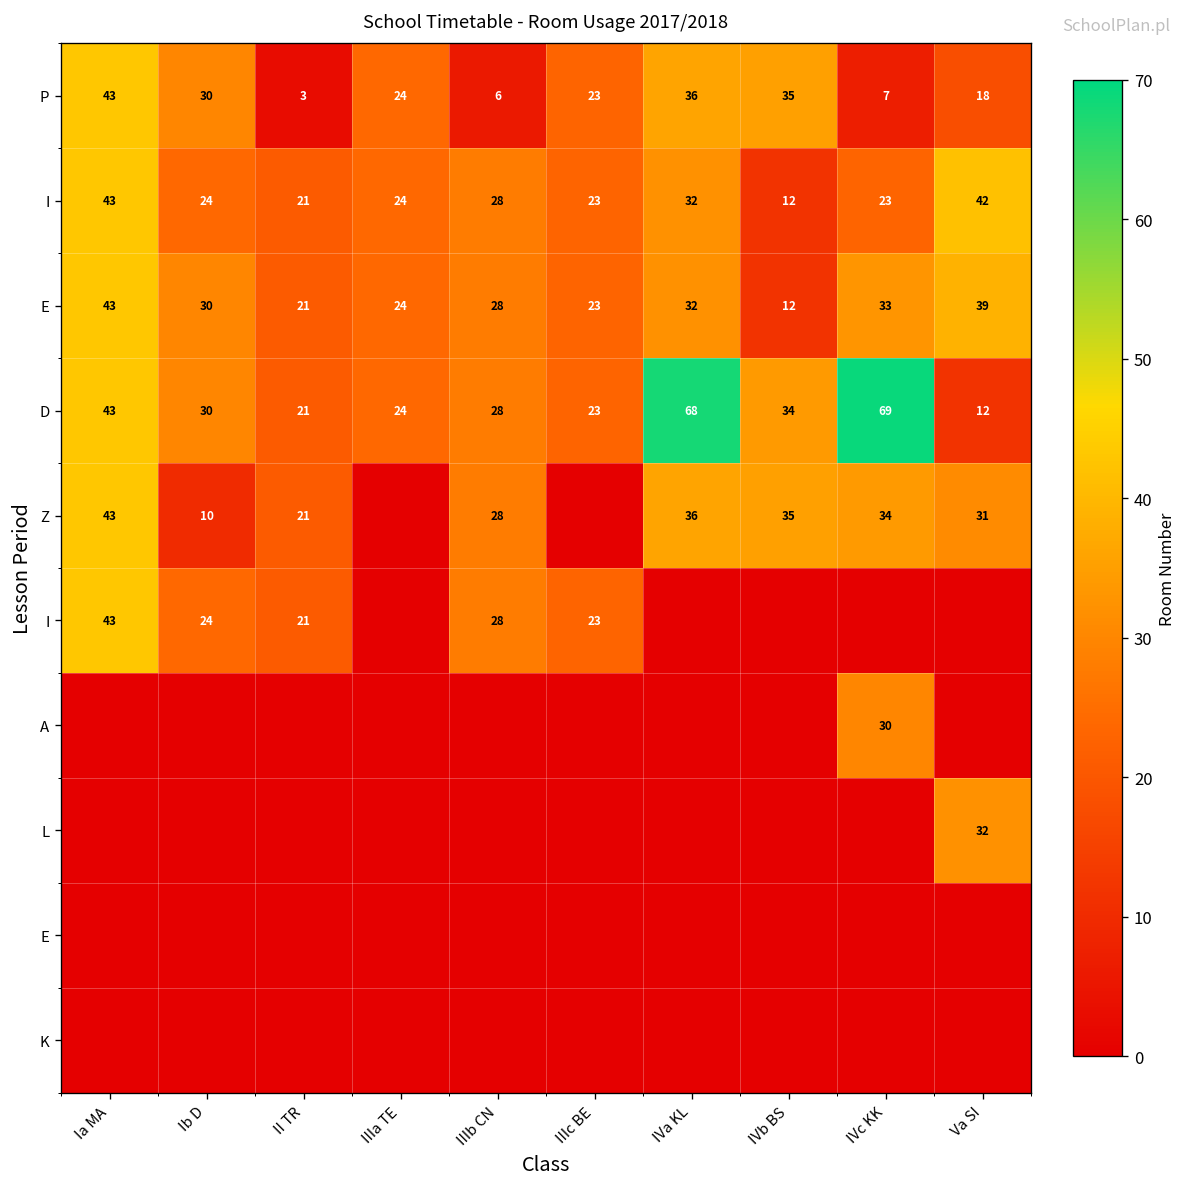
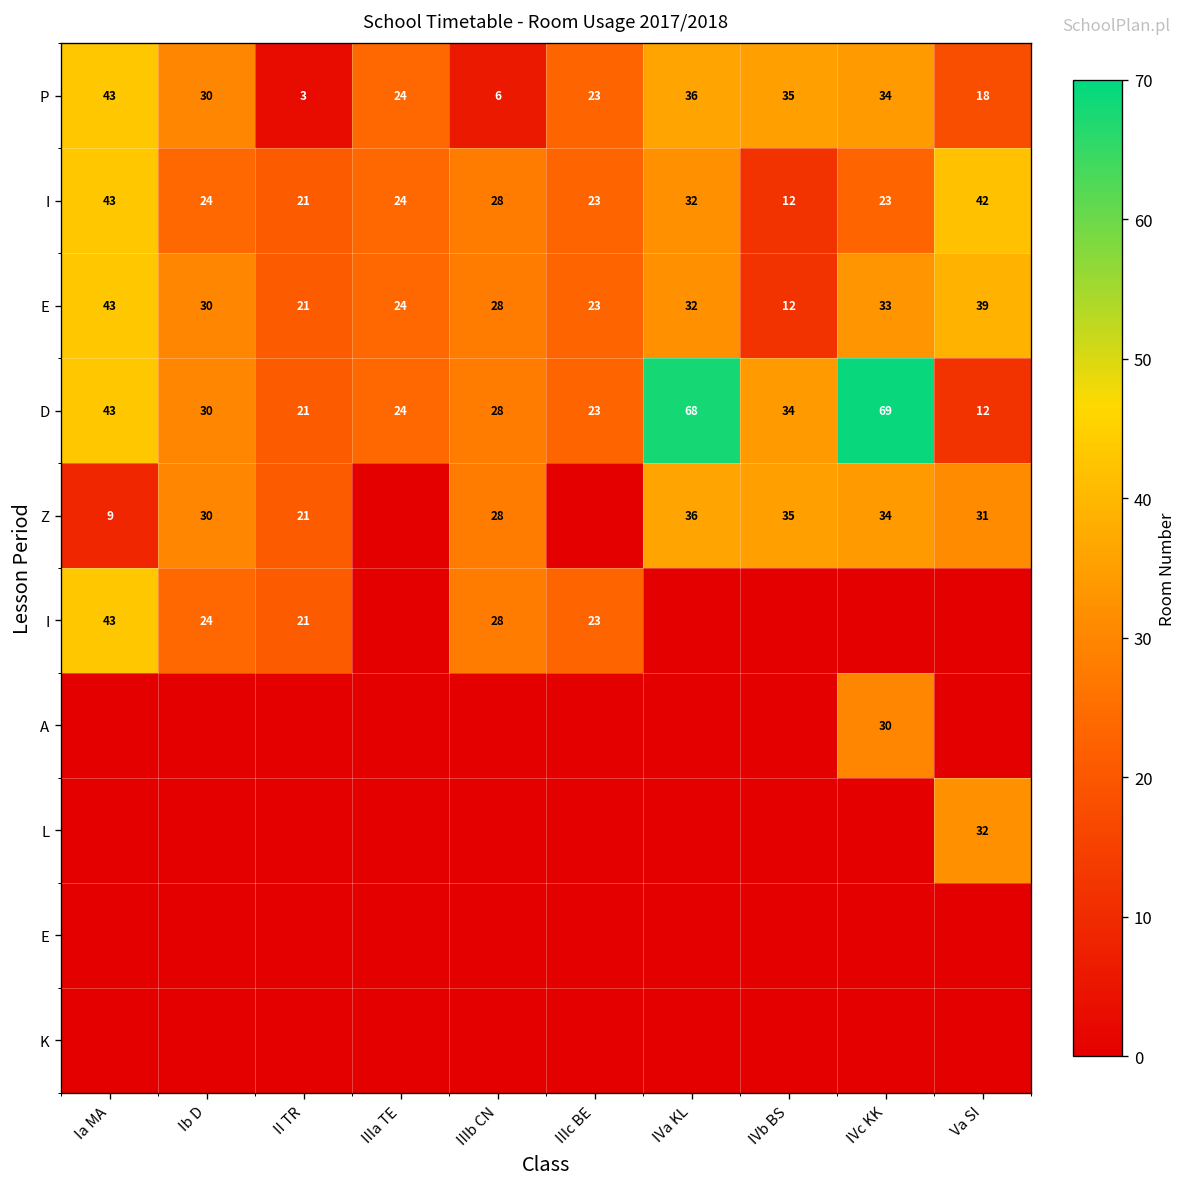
P, IVc KK: 7 -> 34
Z, Ia MA: 43 -> 9
Z, Ib D: 10 -> 30
